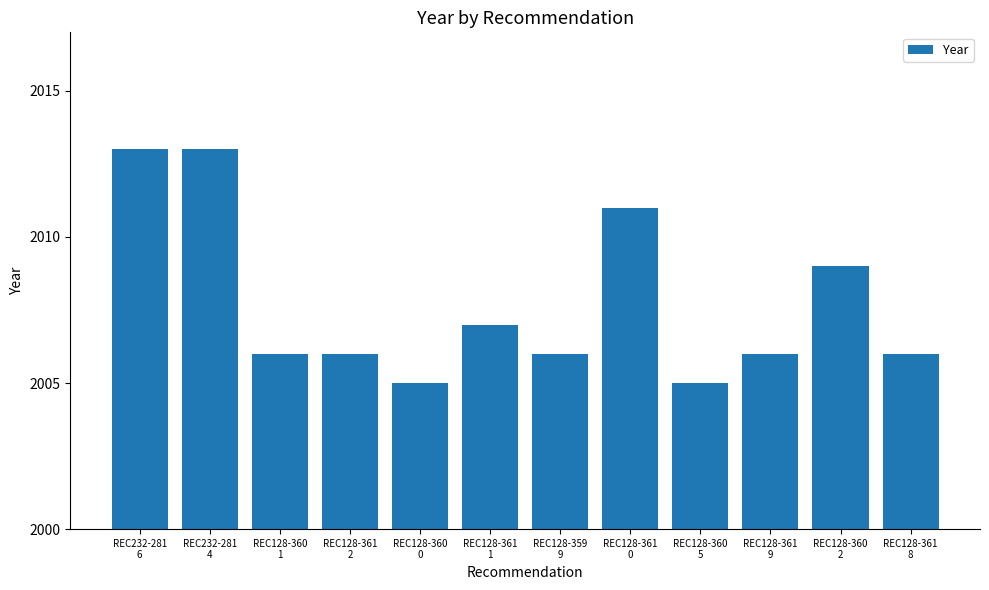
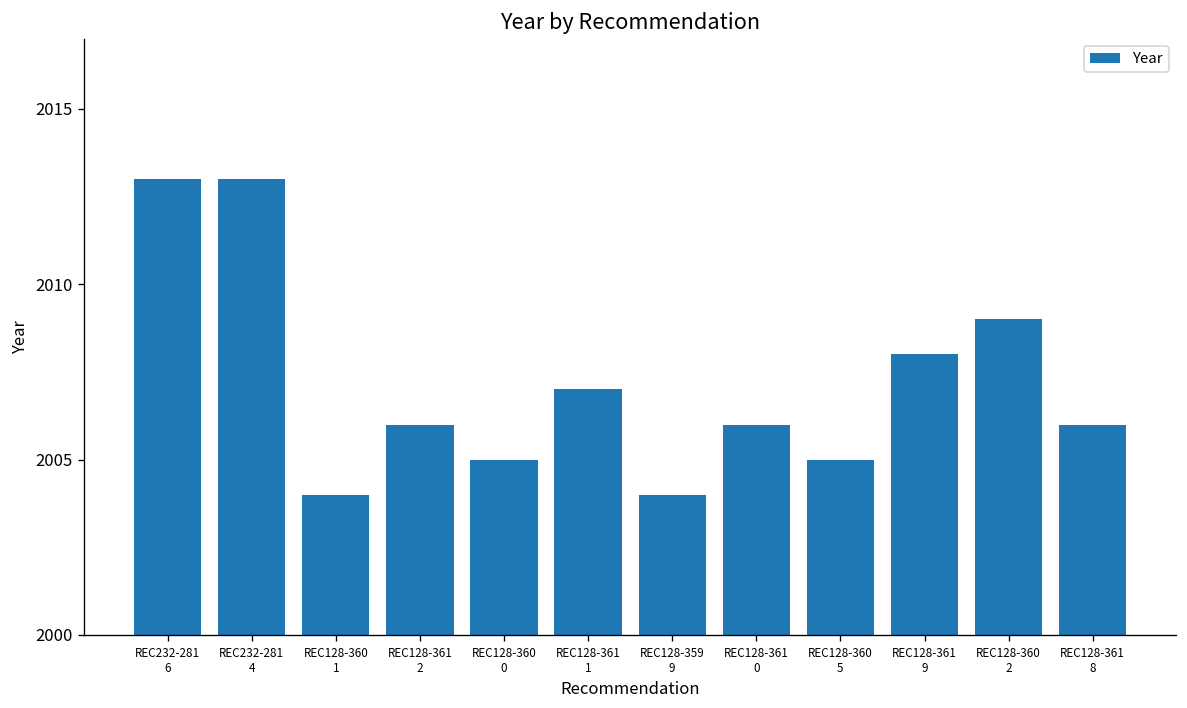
REC128-360 1: 2006 -> 2004
REC128-359 9: 2006 -> 2004
REC128-361 0: 2011 -> 2006
REC128-361 9: 2006 -> 2008
